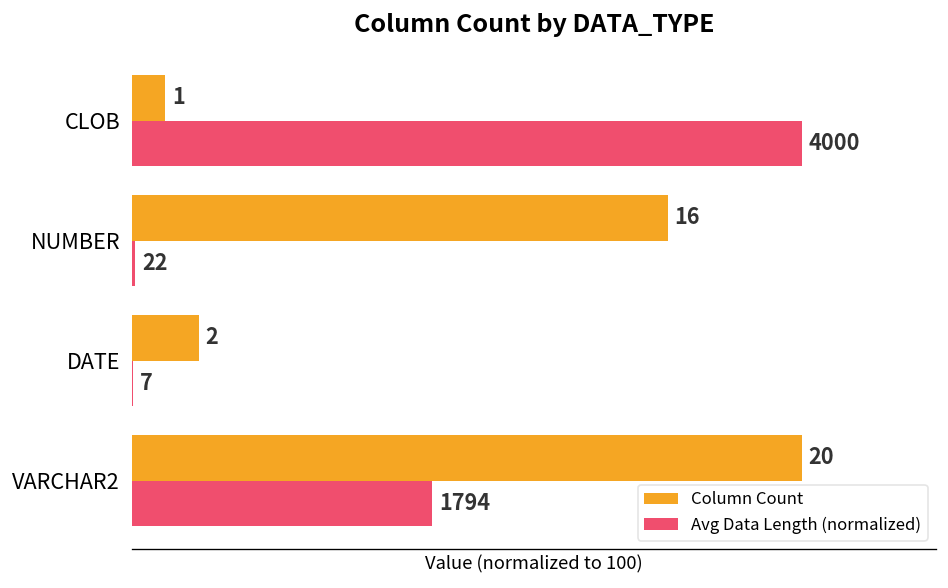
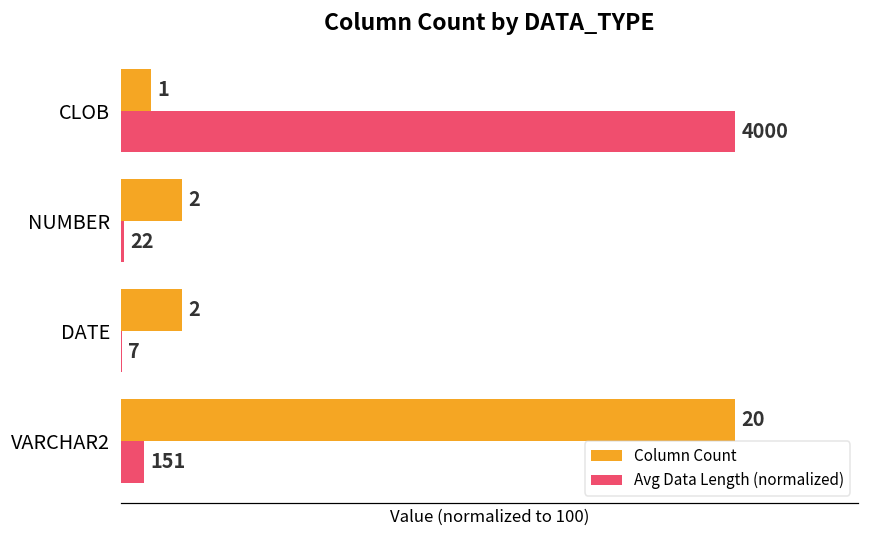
Column Count, NUMBER: 16 -> 2
Avg Data Length (normalized), VARCHAR2: 1794 -> 151
